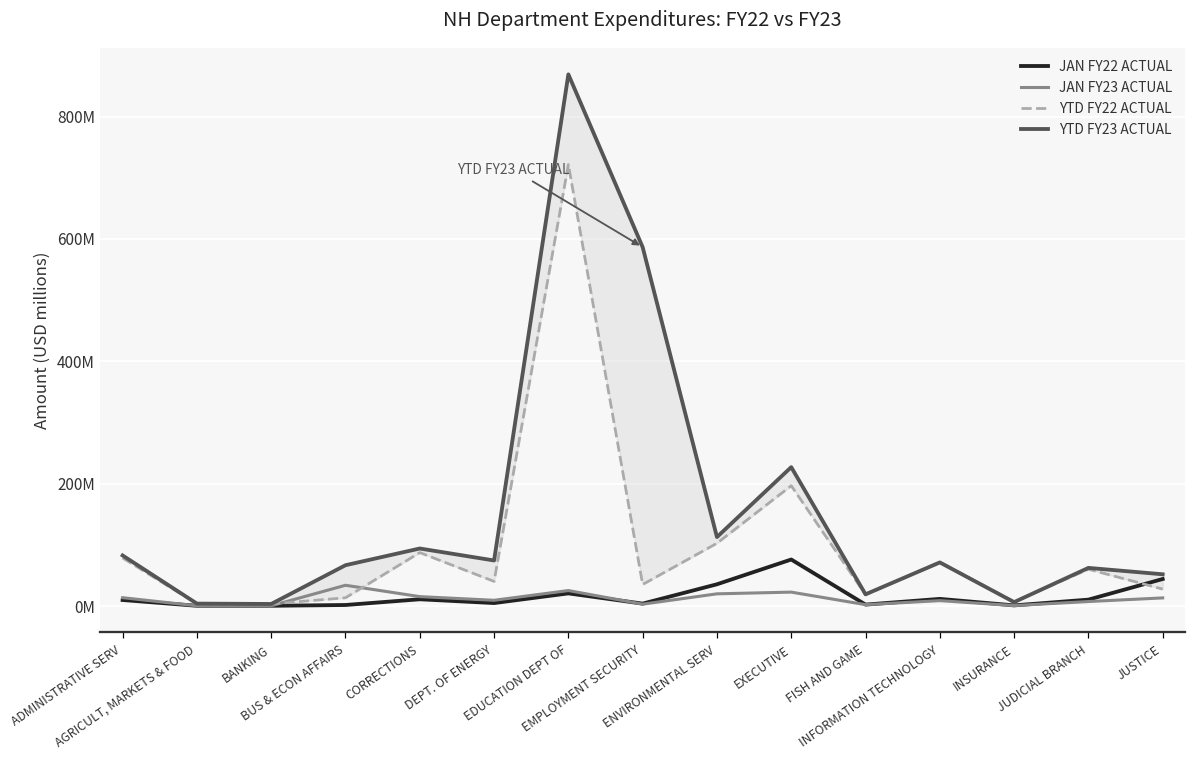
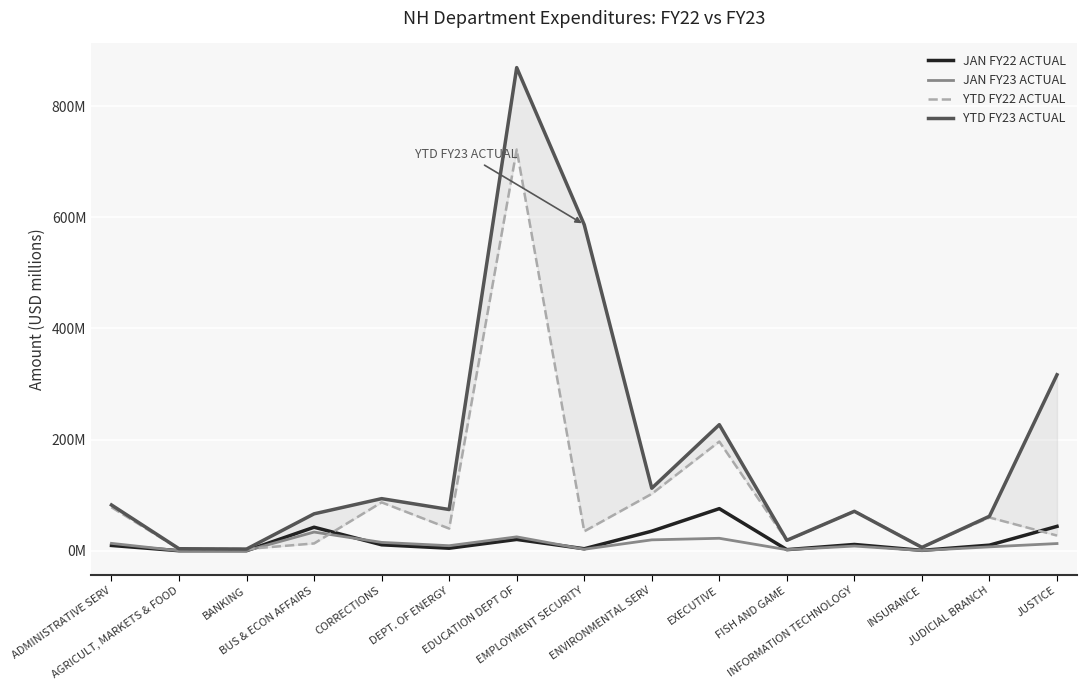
JAN FY22 ACTUAL, BUS & ECON AFFAIRS: 0 -> 40000000
YTD FY23 ACTUAL, JUSTICE: 50000000 -> 320000000
